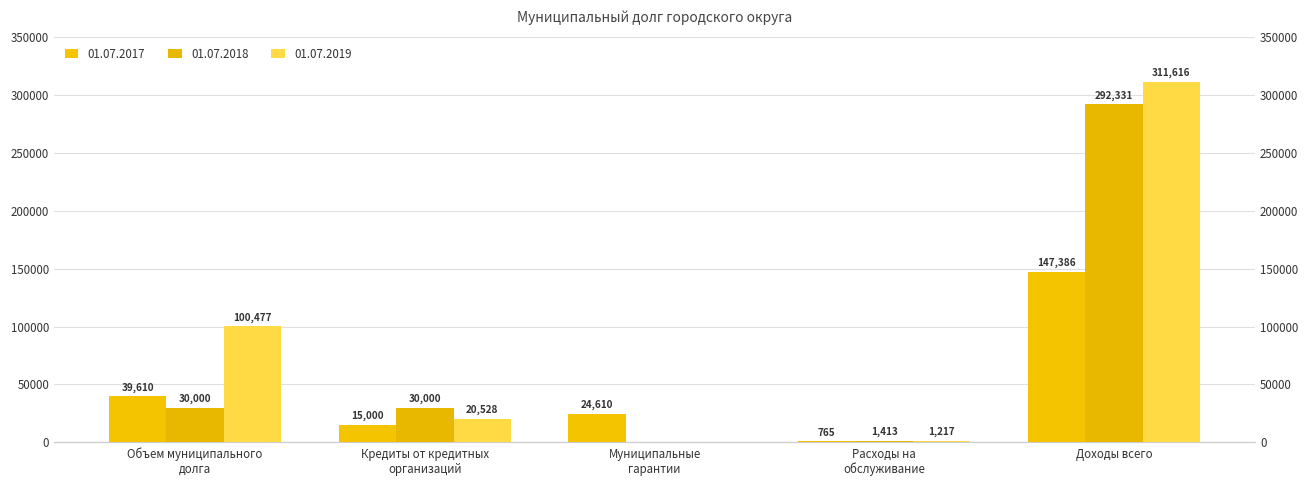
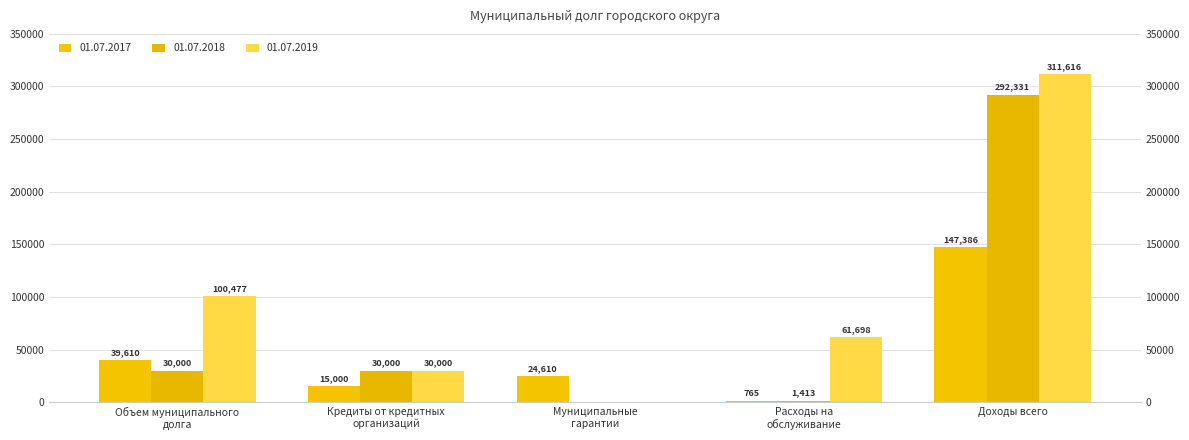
01.07.2019, Кредиты от кредитных организаций: 20,528 -> 30,000
01.07.2019, Расходы на обслуживание: 1,217 -> 61,698
